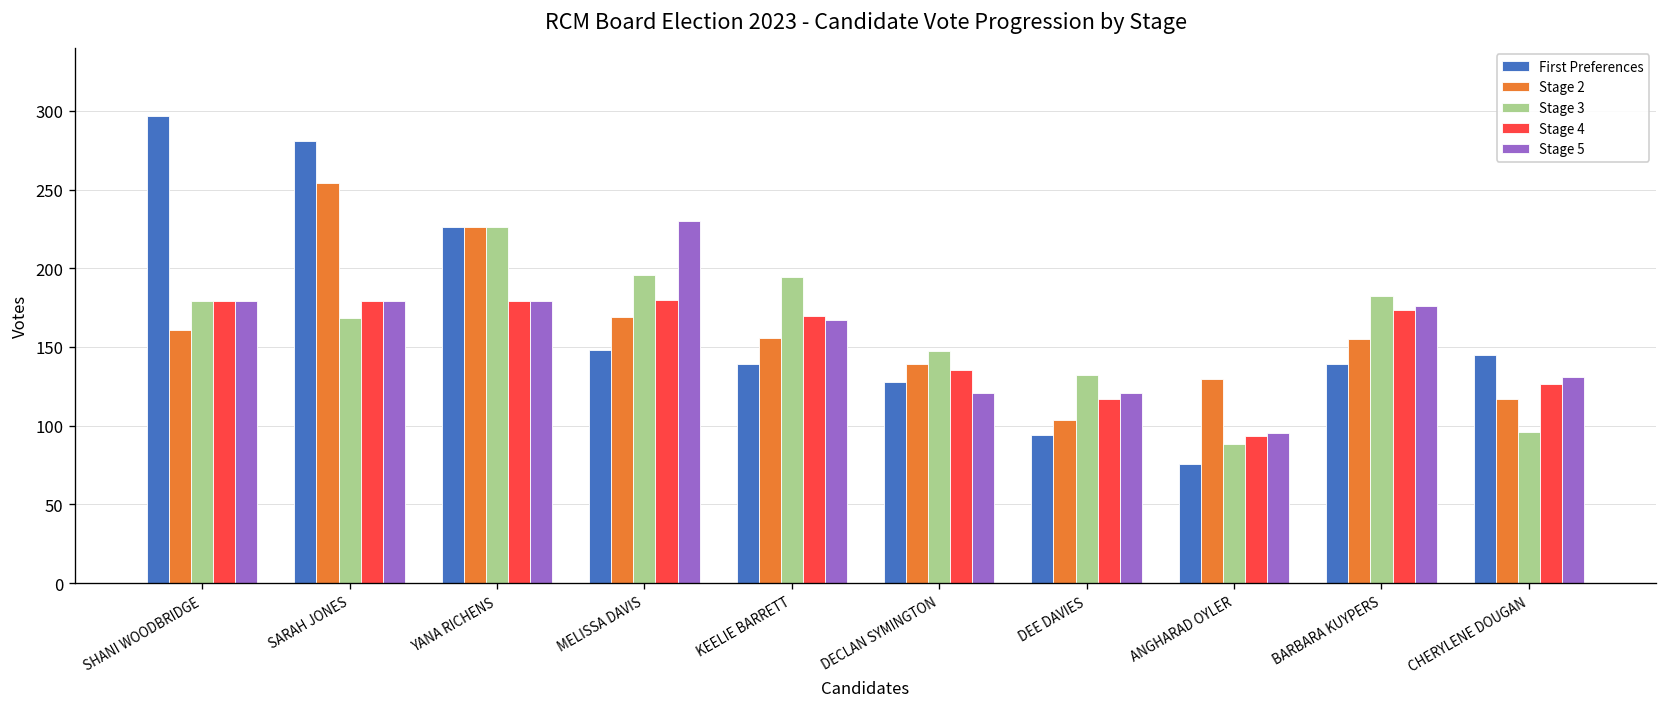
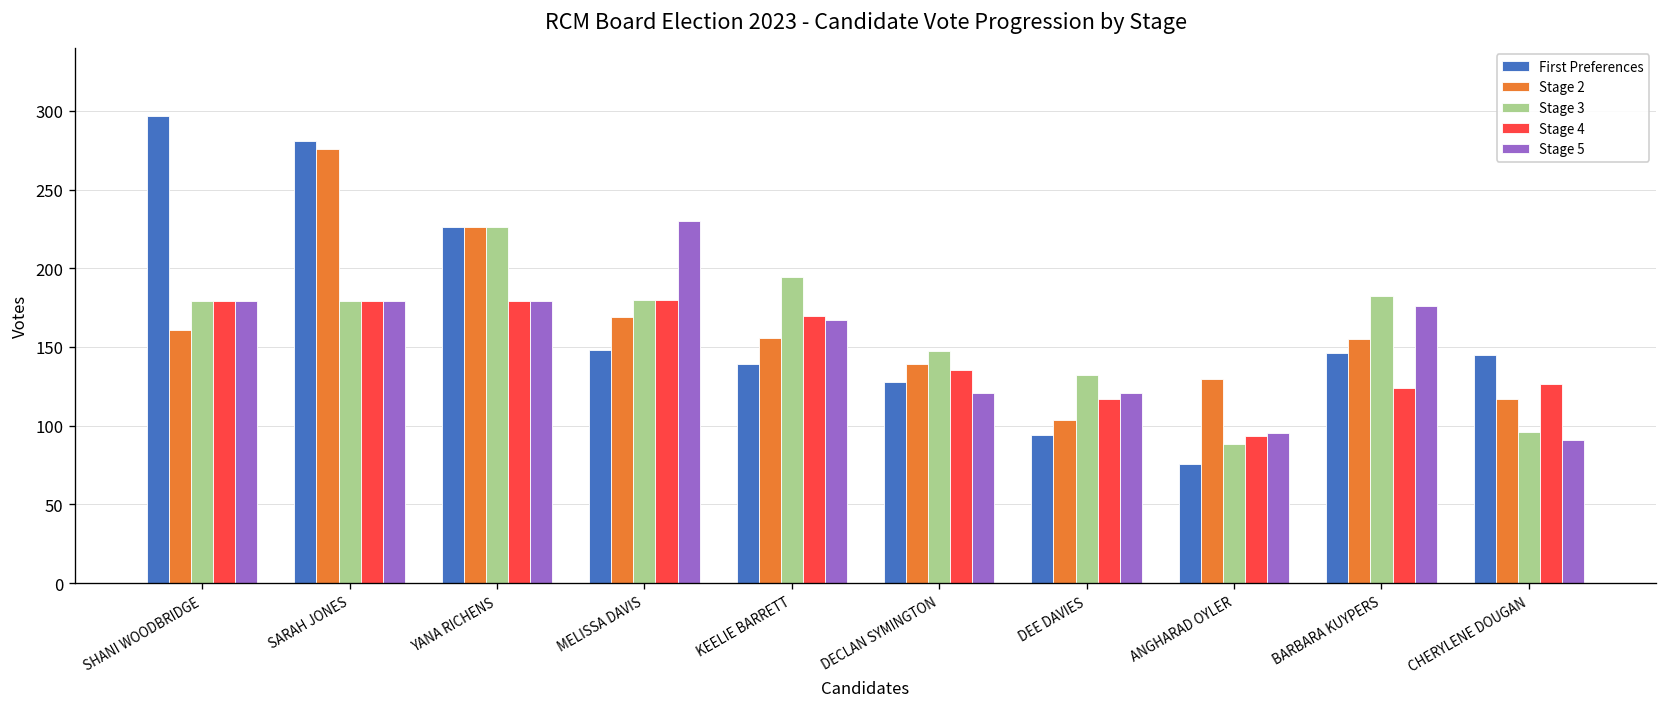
Stage 2, SARAH JONES: 254 -> 276
Stage 3, SARAH JONES: 168 -> 179
Stage 3, MELISSA DAVIS: 196 -> 180
First Preferences, BARBARA KUYPERS: 139 -> 146
Stage 4, BARBARA KUYPERS: 174 -> 124
Stage 5, CHERYLENE DOUGAN: 131 -> 91
